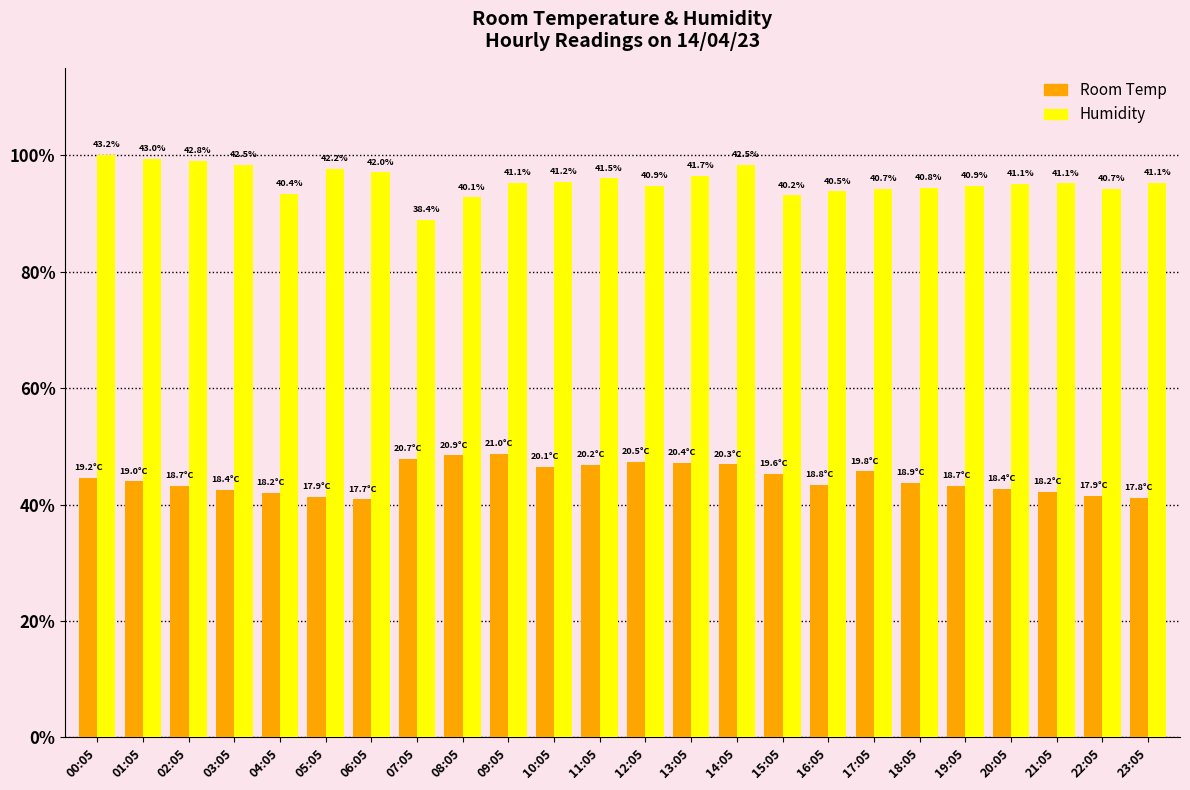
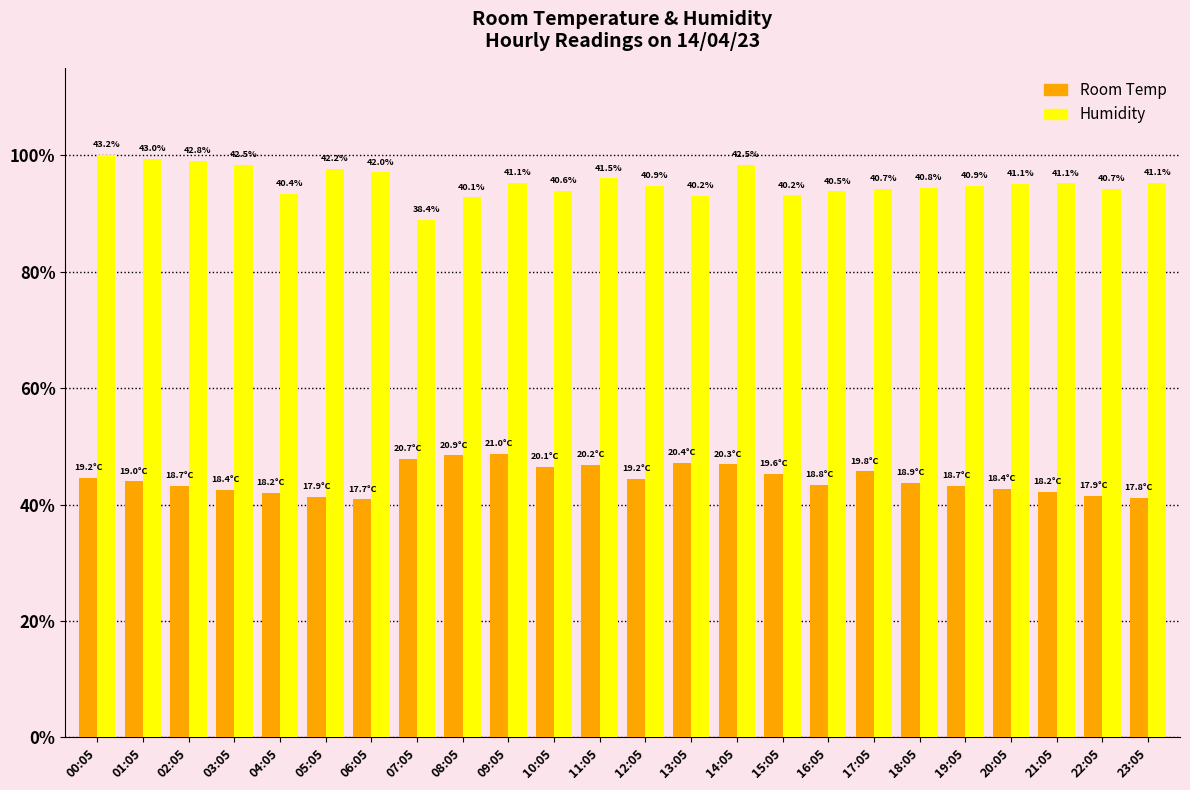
Humidity, 10:05: 41.2% -> 40.6%
Room Temp, 12:05: 20.5°C -> 19.2°C
Humidity, 13:05: 41.7% -> 40.2%
